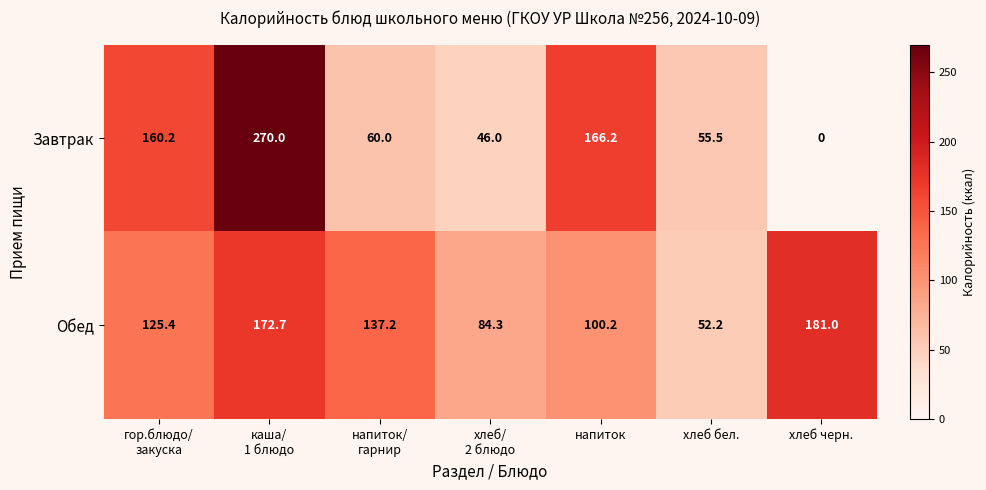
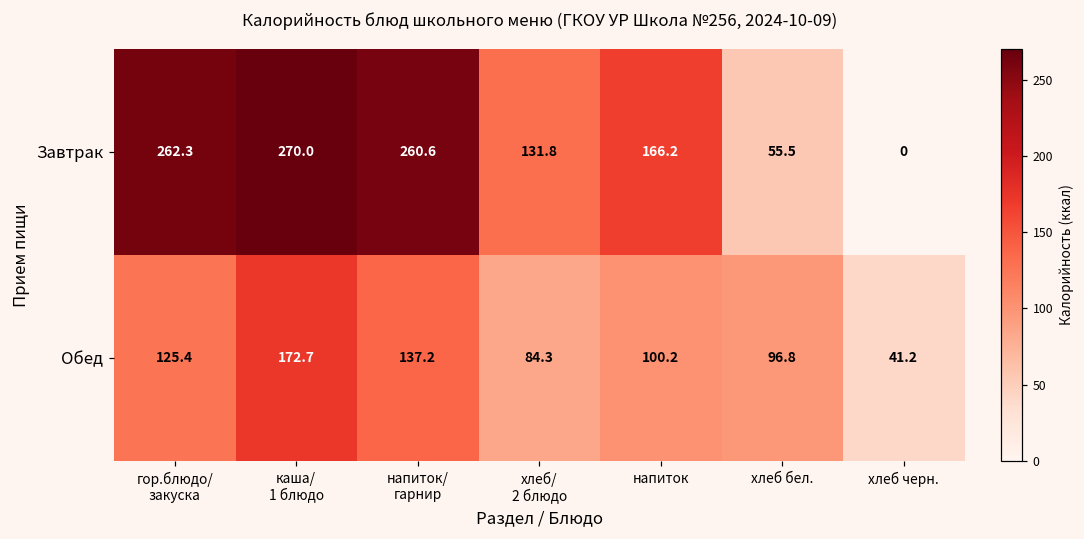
Завтрак, гор.блюдо/ закуска: 160.2 -> 262.3
Завтрак, напиток/ гарнир: 60.0 -> 260.6
Завтрак, хлеб/ 2 блюдо: 46.0 -> 131.8
Обед, хлеб бел.: 52.2 -> 96.8
Обед, хлеб черн.: 181.0 -> 41.2
